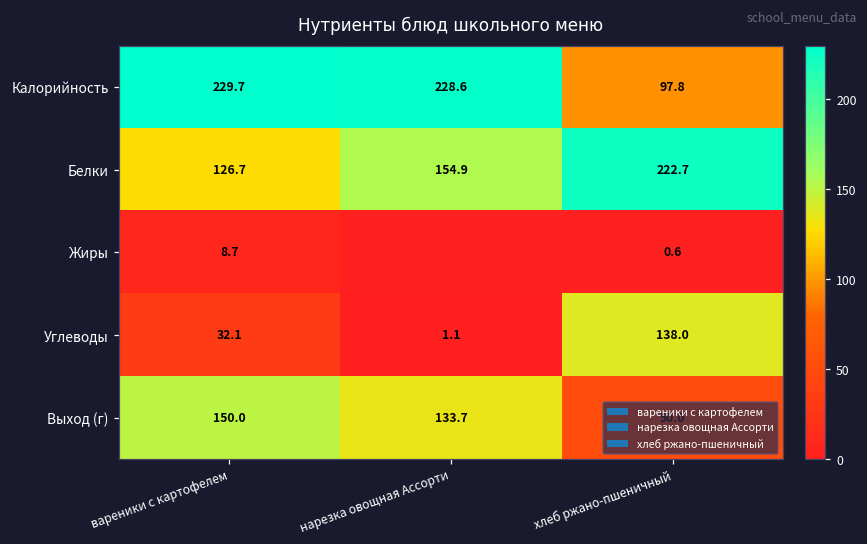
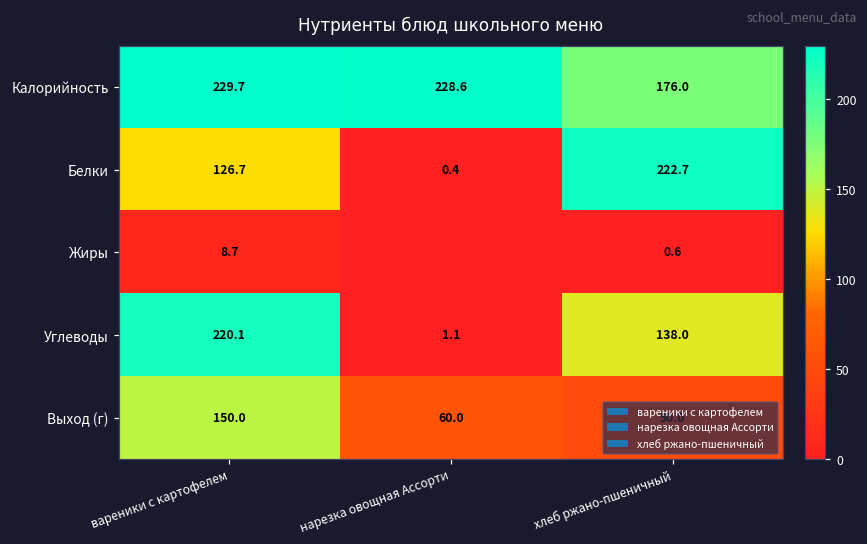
Калорийность, хлеб ржано-пшеничный: 97.8 -> 176.0
Белки, нарезка овощная Ассорти: 154.9 -> 0.4
Углеводы, вареники с картофелем: 32.1 -> 220.1
Выход (г), нарезка овощная Ассорти: 133.7 -> 60.0
